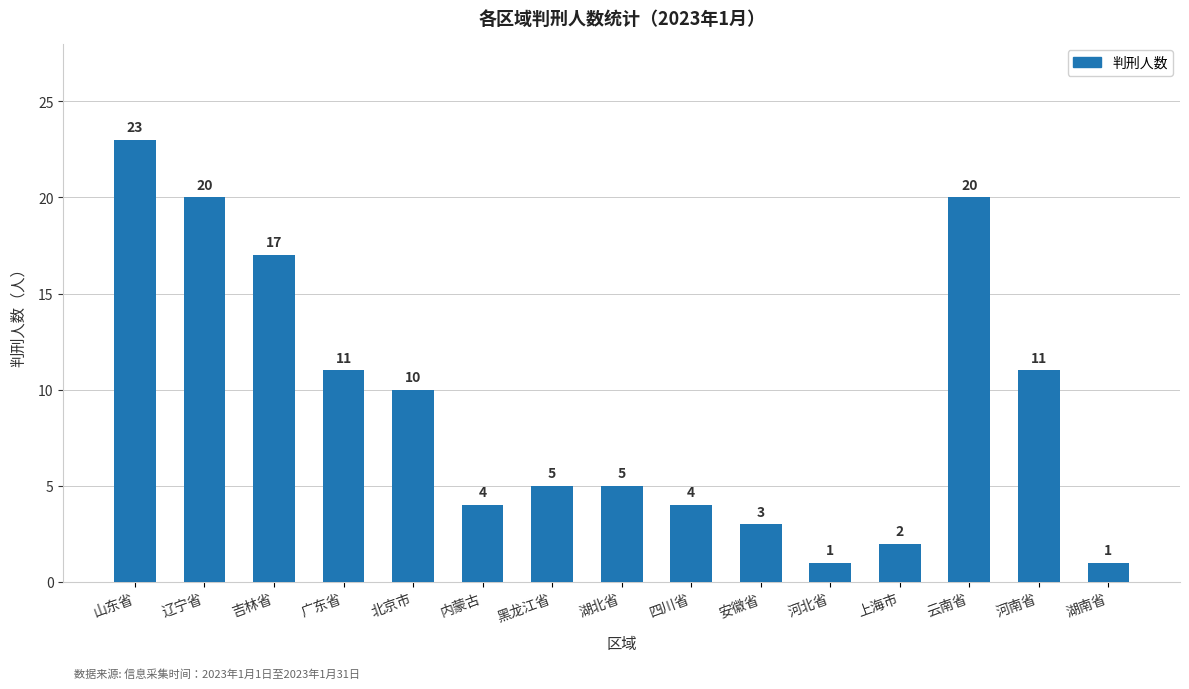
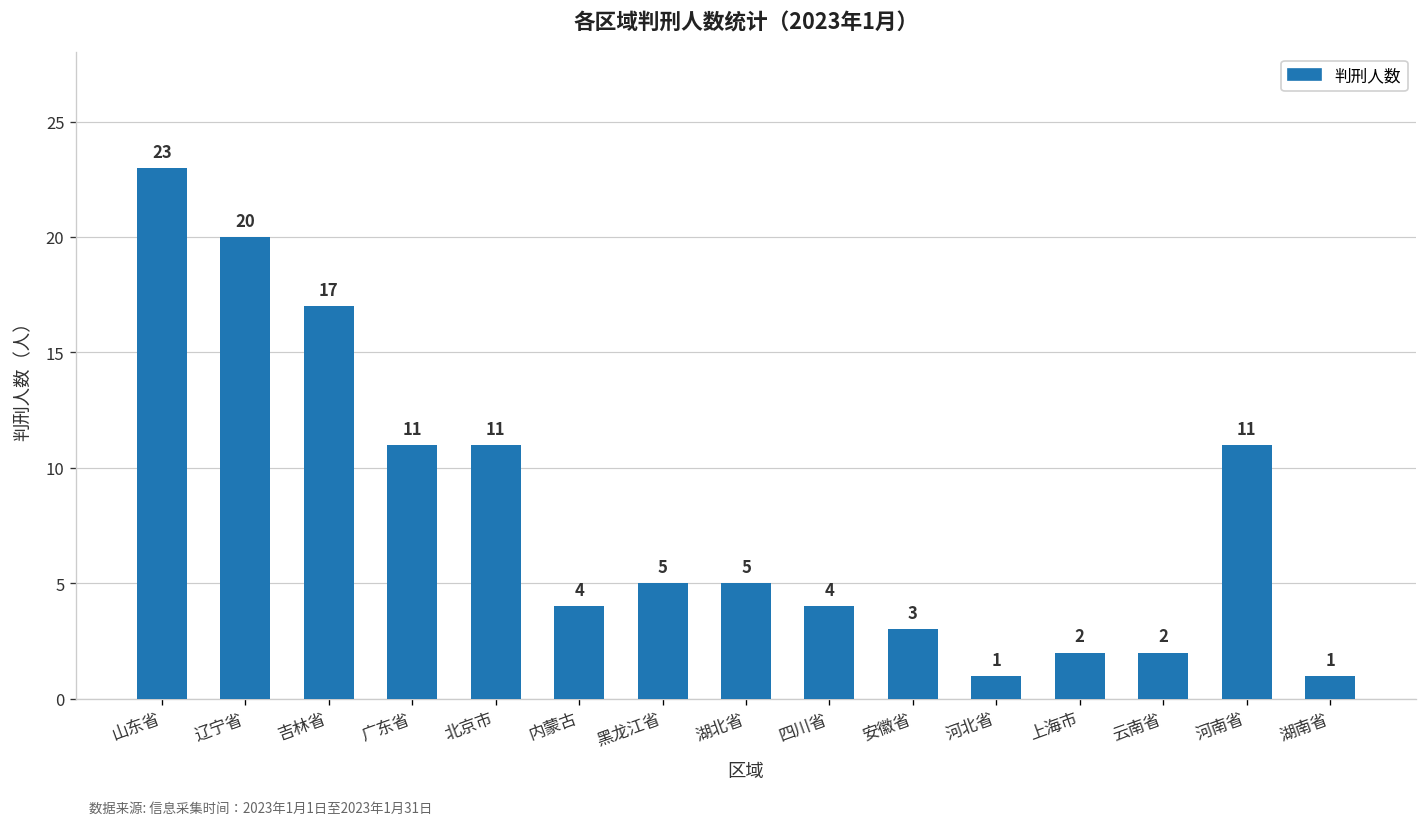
北京市: 10 -> 11
云南省: 20 -> 2
